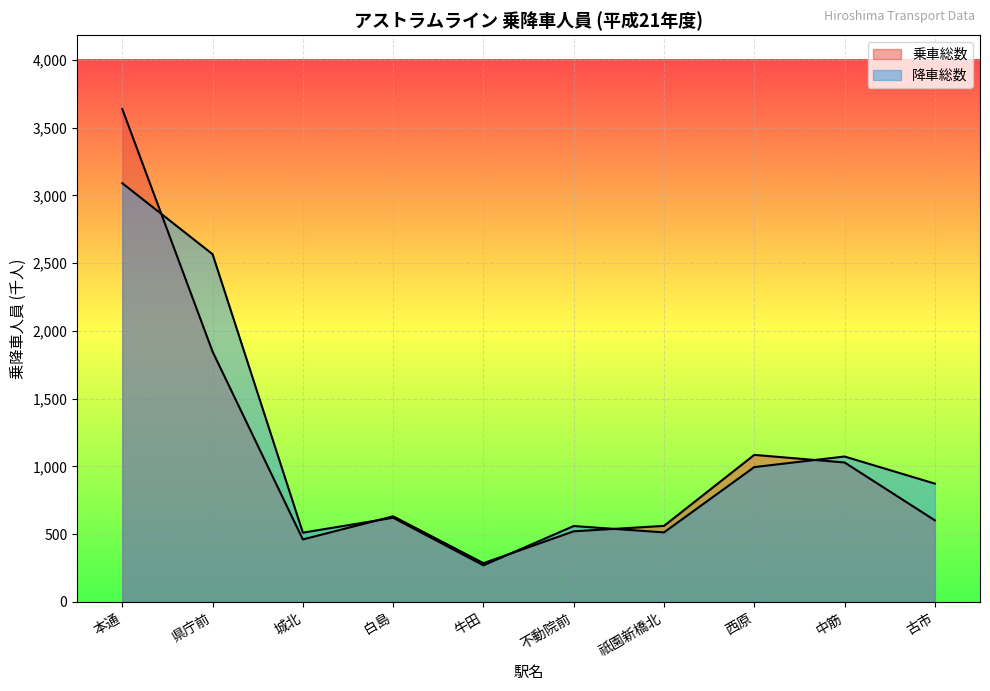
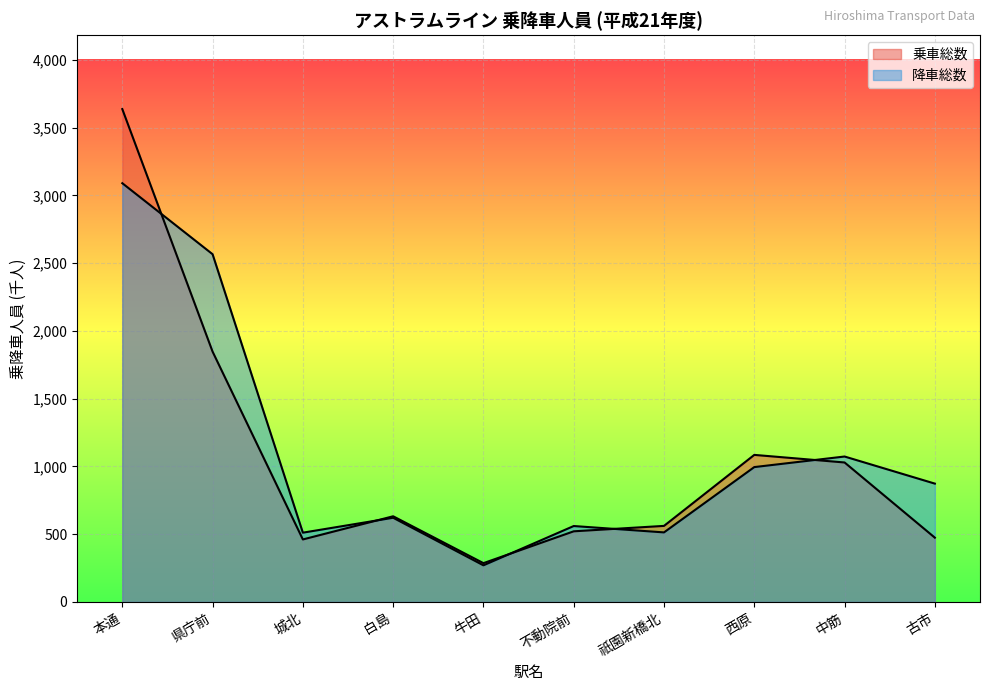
乗車総数, 古市: 600 -> 470
